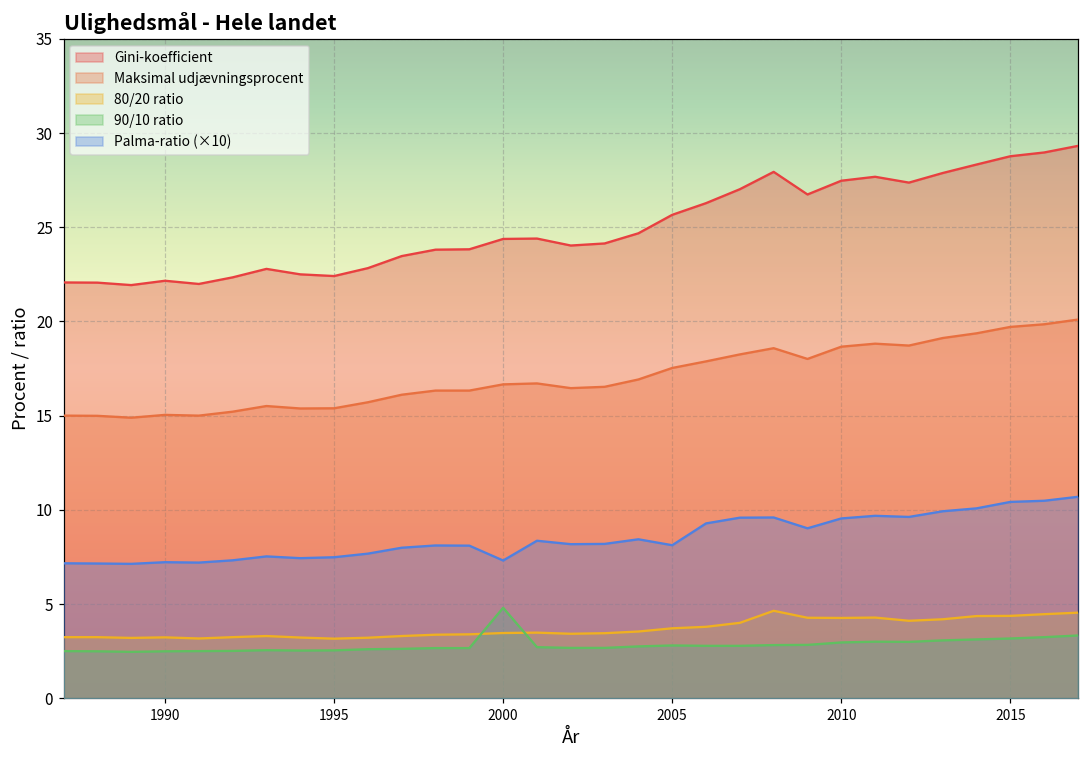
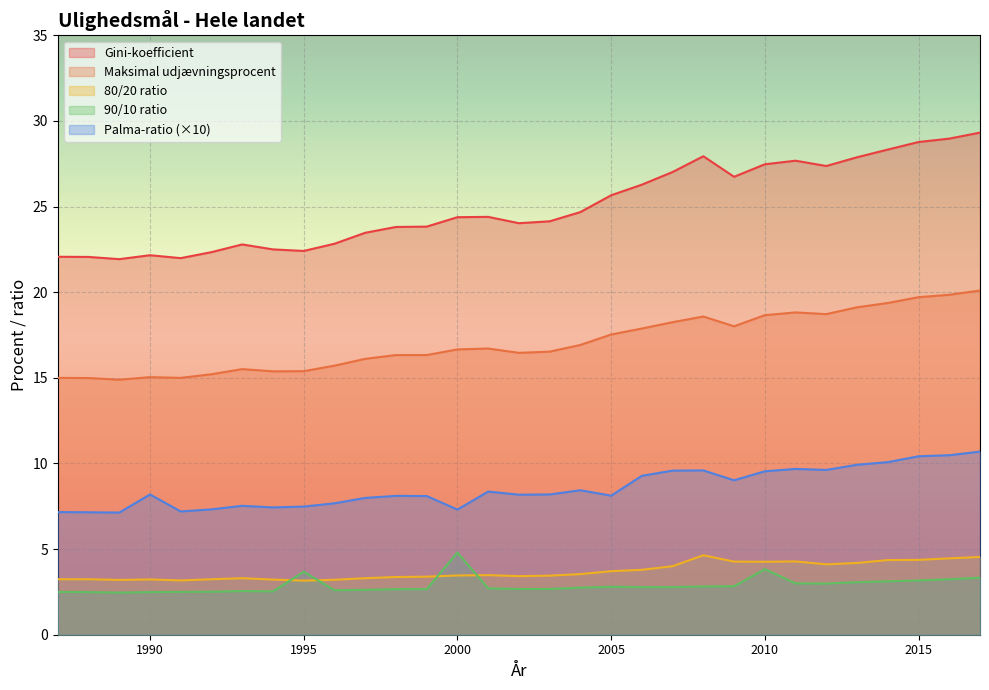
Palma-ratio (×10), 1990: 7.2 -> 8.2
90/10 ratio, 1995: 2.5 -> 3.7
90/10 ratio, 2010: 3.0 -> 3.8
